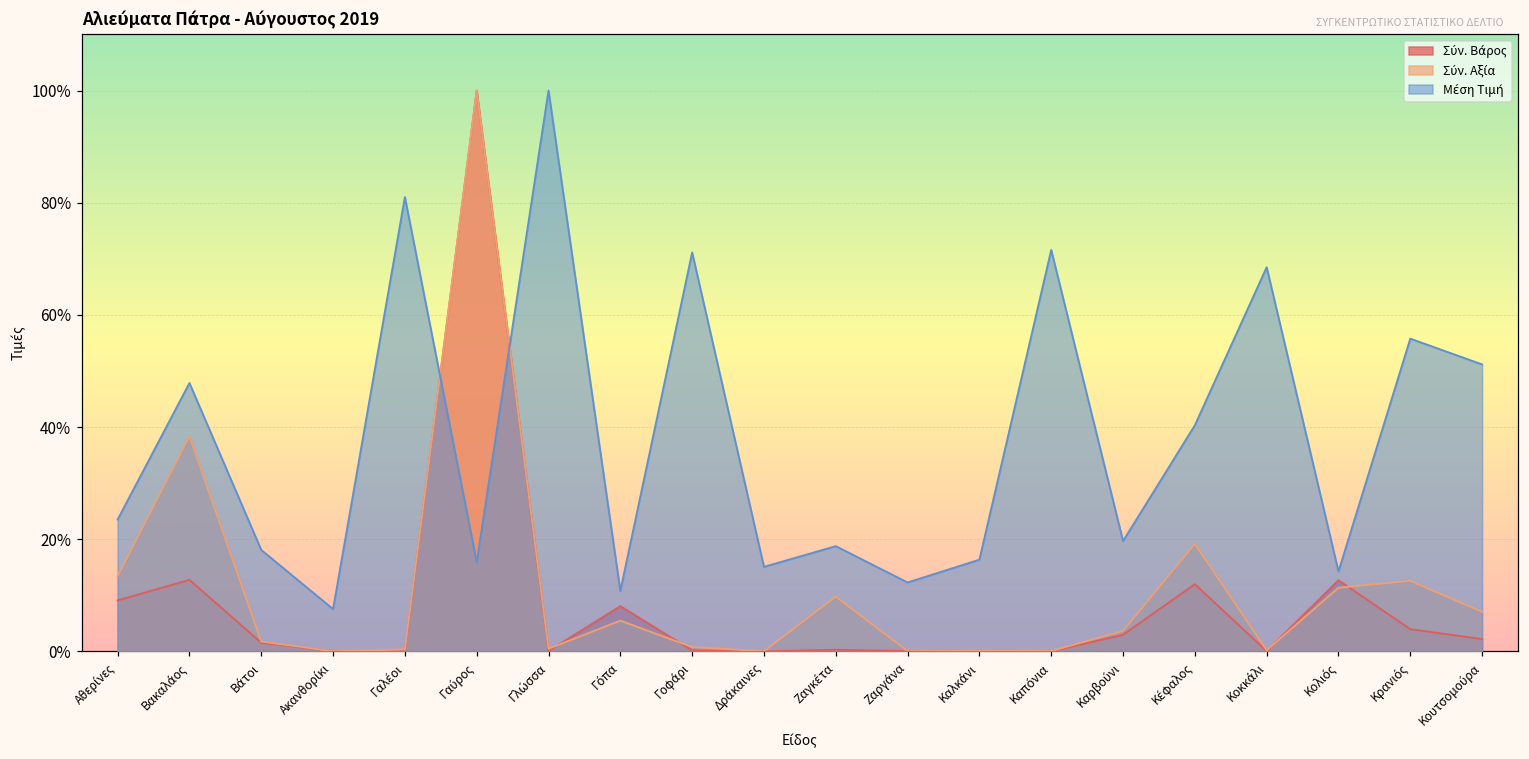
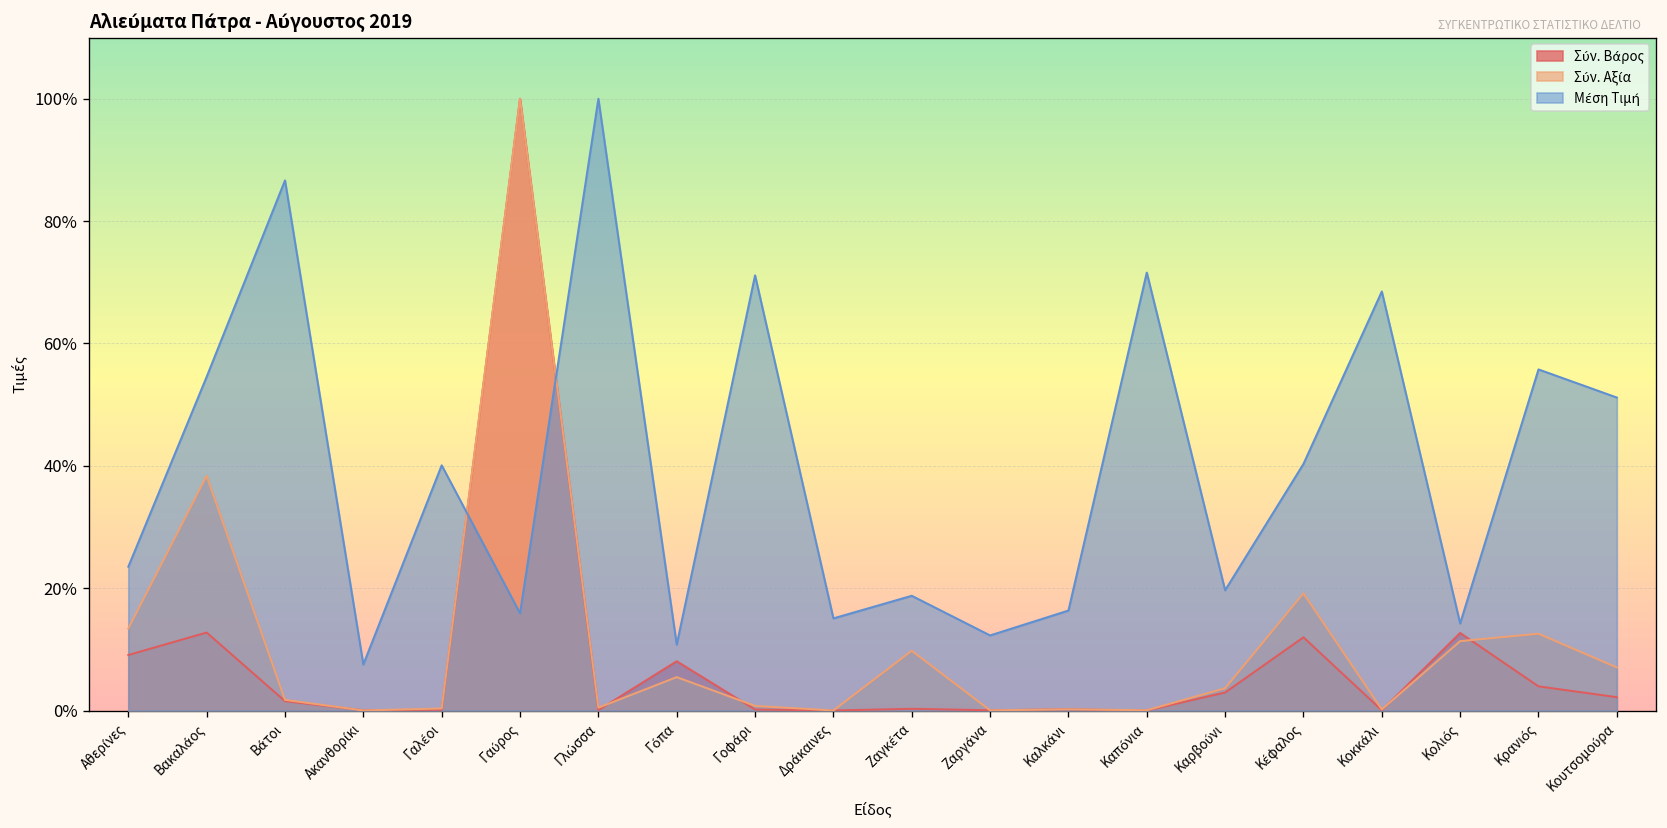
Μέση Τιμή, Βακαλάος: 48% -> 55%
Μέση Τιμή, Βάτοι: 18% -> 87%
Μέση Τιμή, Γαλέοι: 81% -> 40%
